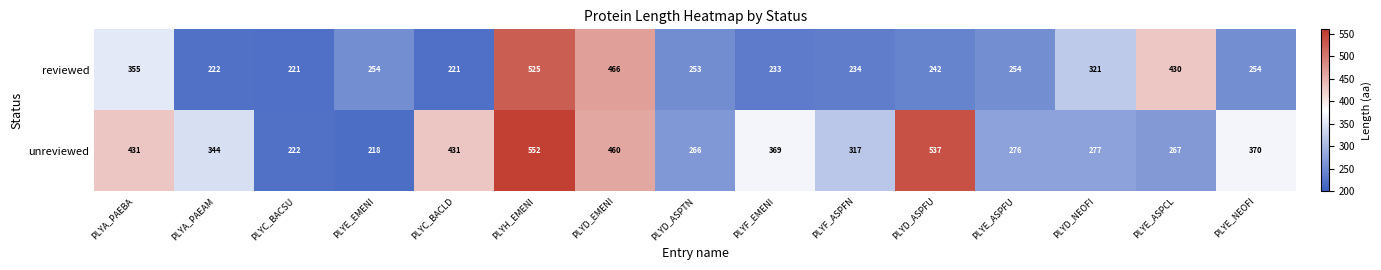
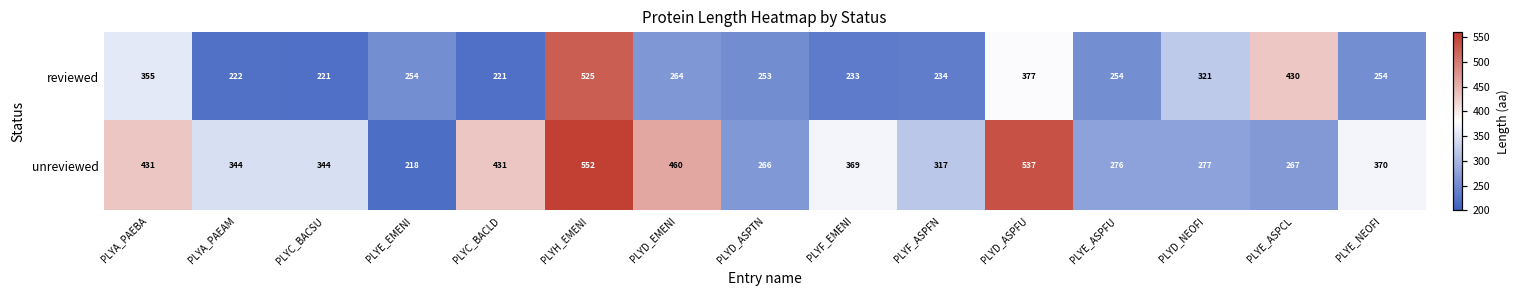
reviewed, PLYD_EMENI: 466 -> 264
reviewed, PLYD_ASPFU: 242 -> 377
unreviewed, PLYC_BACSU: 222 -> 344
